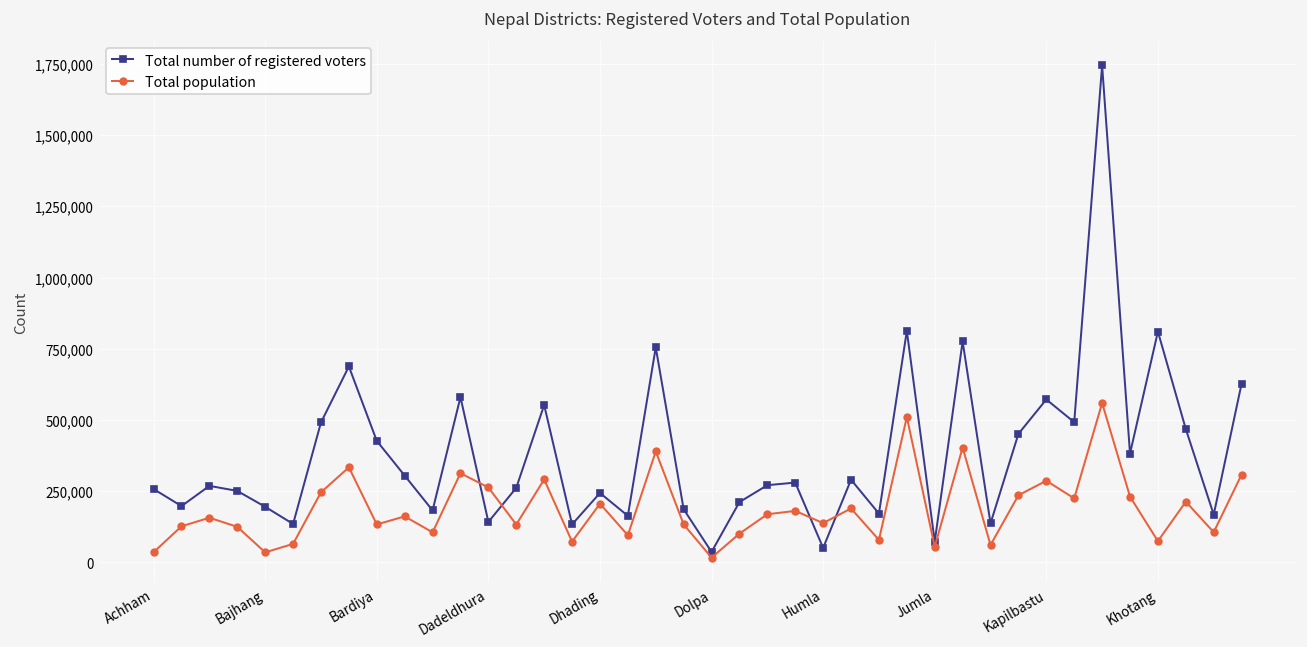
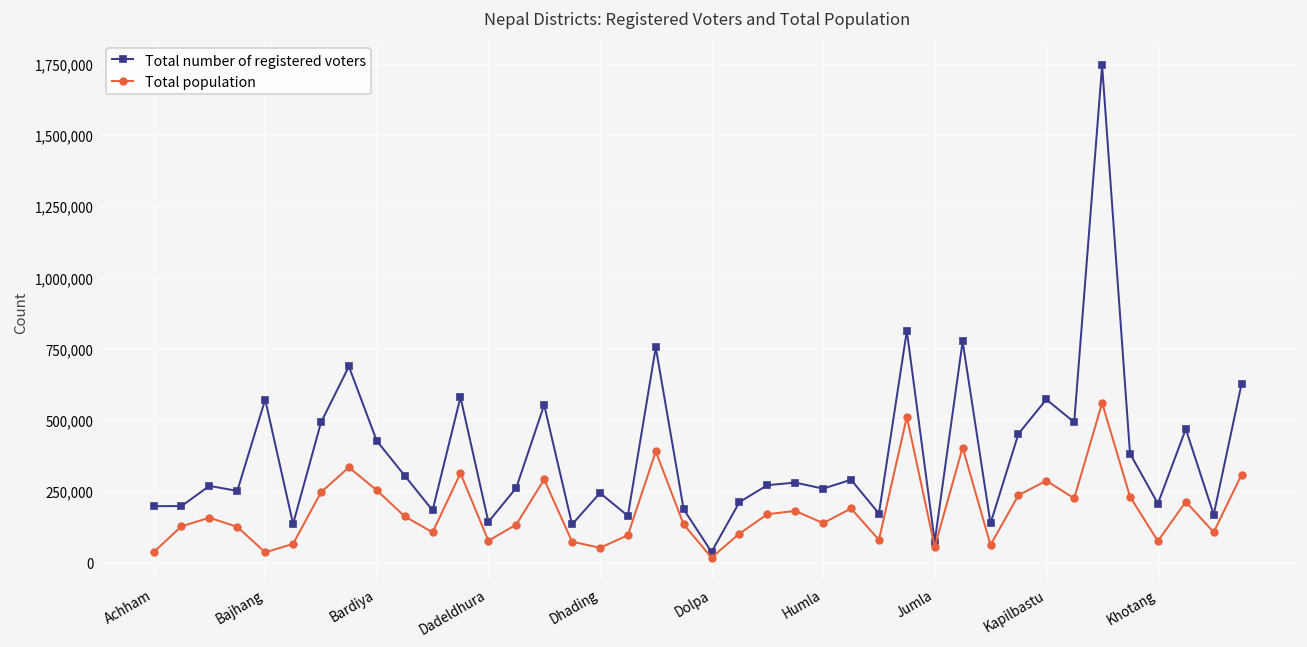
Total number of registered voters, Achham: 260,000 -> 200,000
Total number of registered voters, Bajhang: 200,000 -> 570,000
Total population, Bardiya: 130,000 -> 250,000
Total population, Dadeldhura: 260,000 -> 80,000
Total population, Dhading: 210,000 -> 50,000
Total number of registered voters, Humla: 50,000 -> 260,000
Total number of registered voters, Khotang: 810,000 -> 210,000
